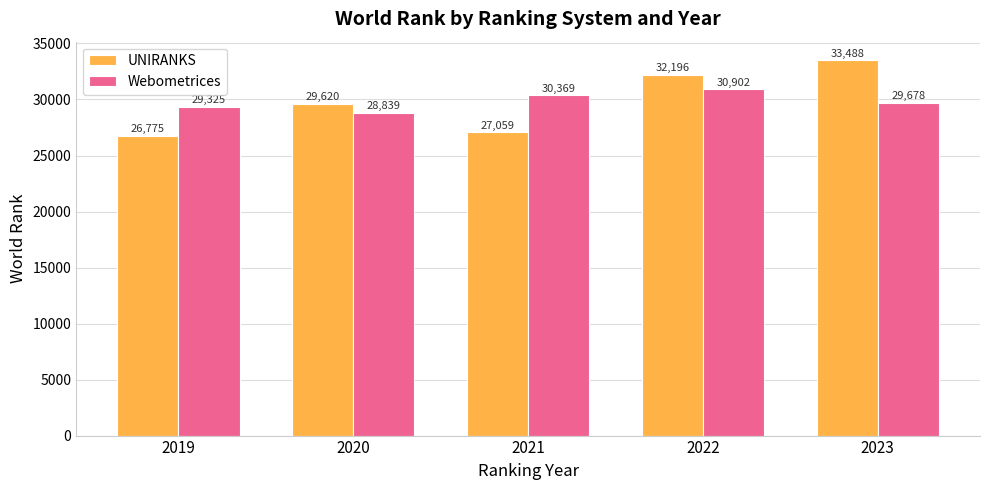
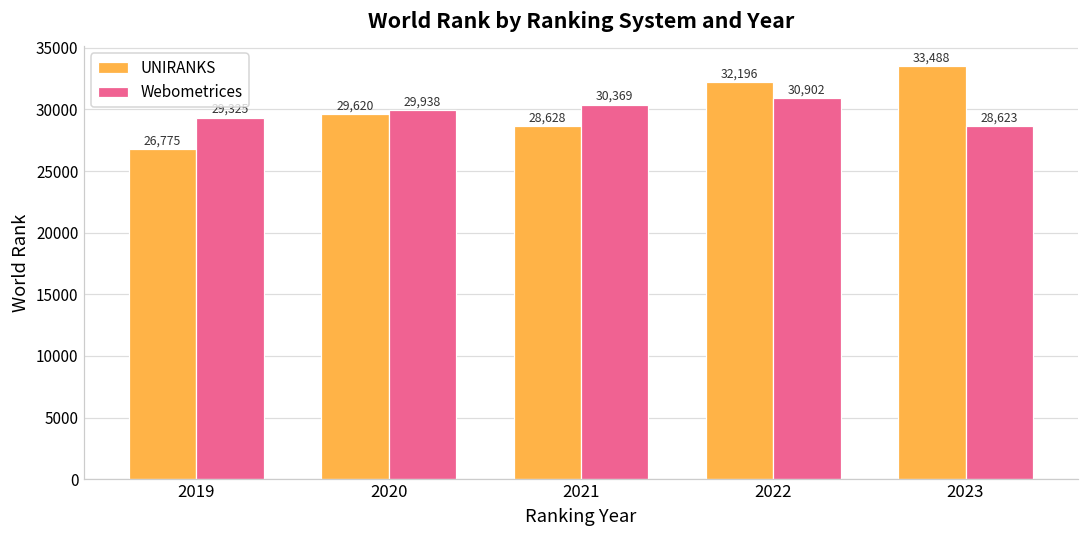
Webometrices, 2020: 28,839 -> 29,938
UNIRANKS, 2021: 27,059 -> 28,628
Webometrices, 2023: 29,678 -> 28,623
